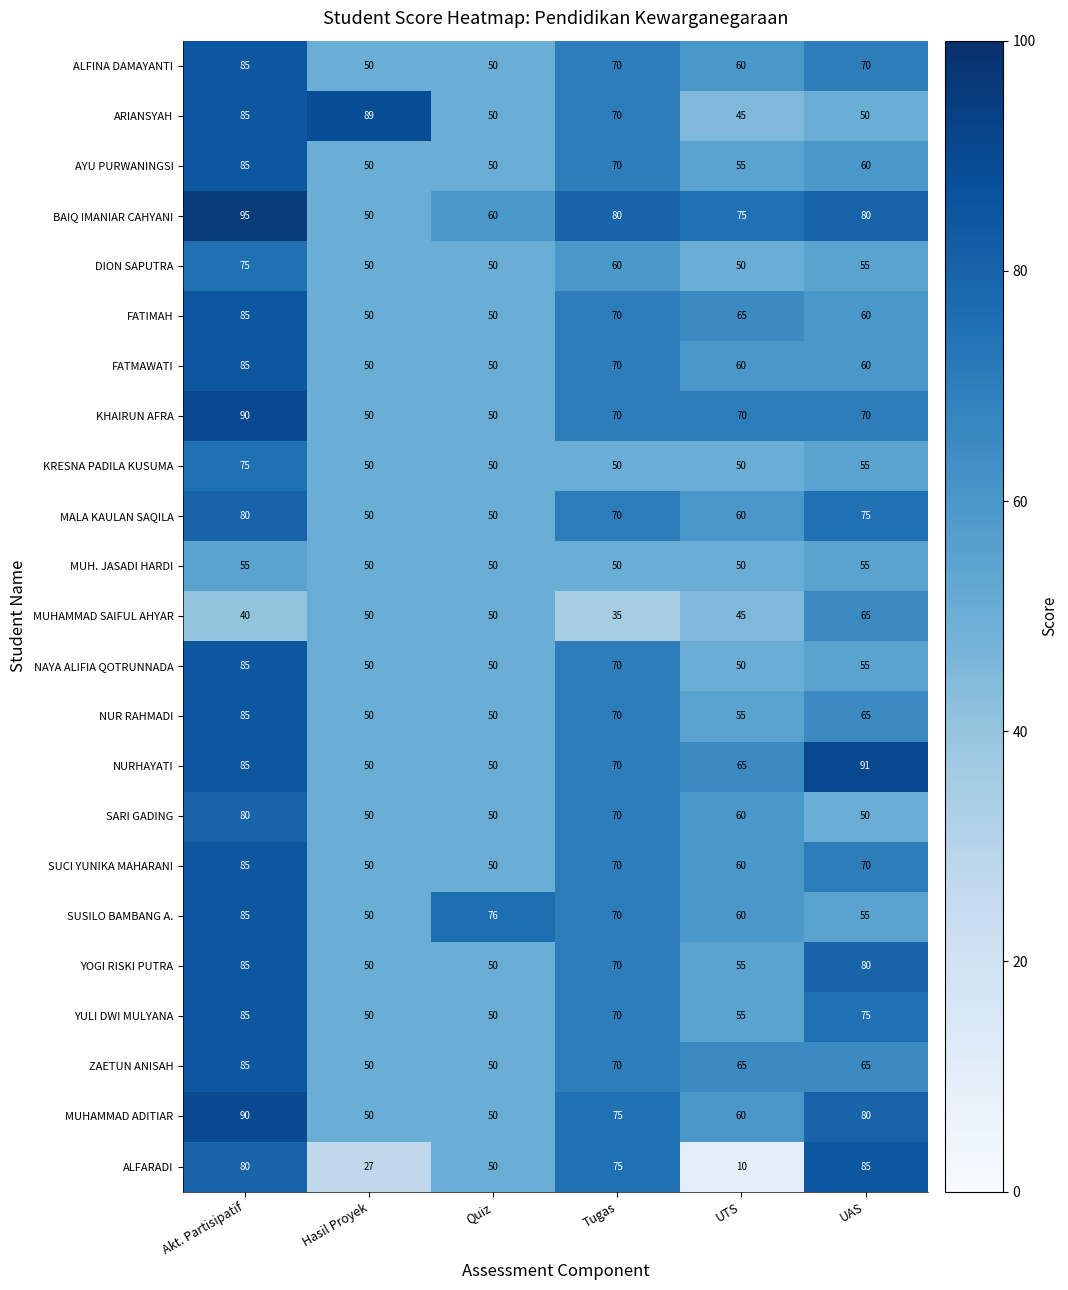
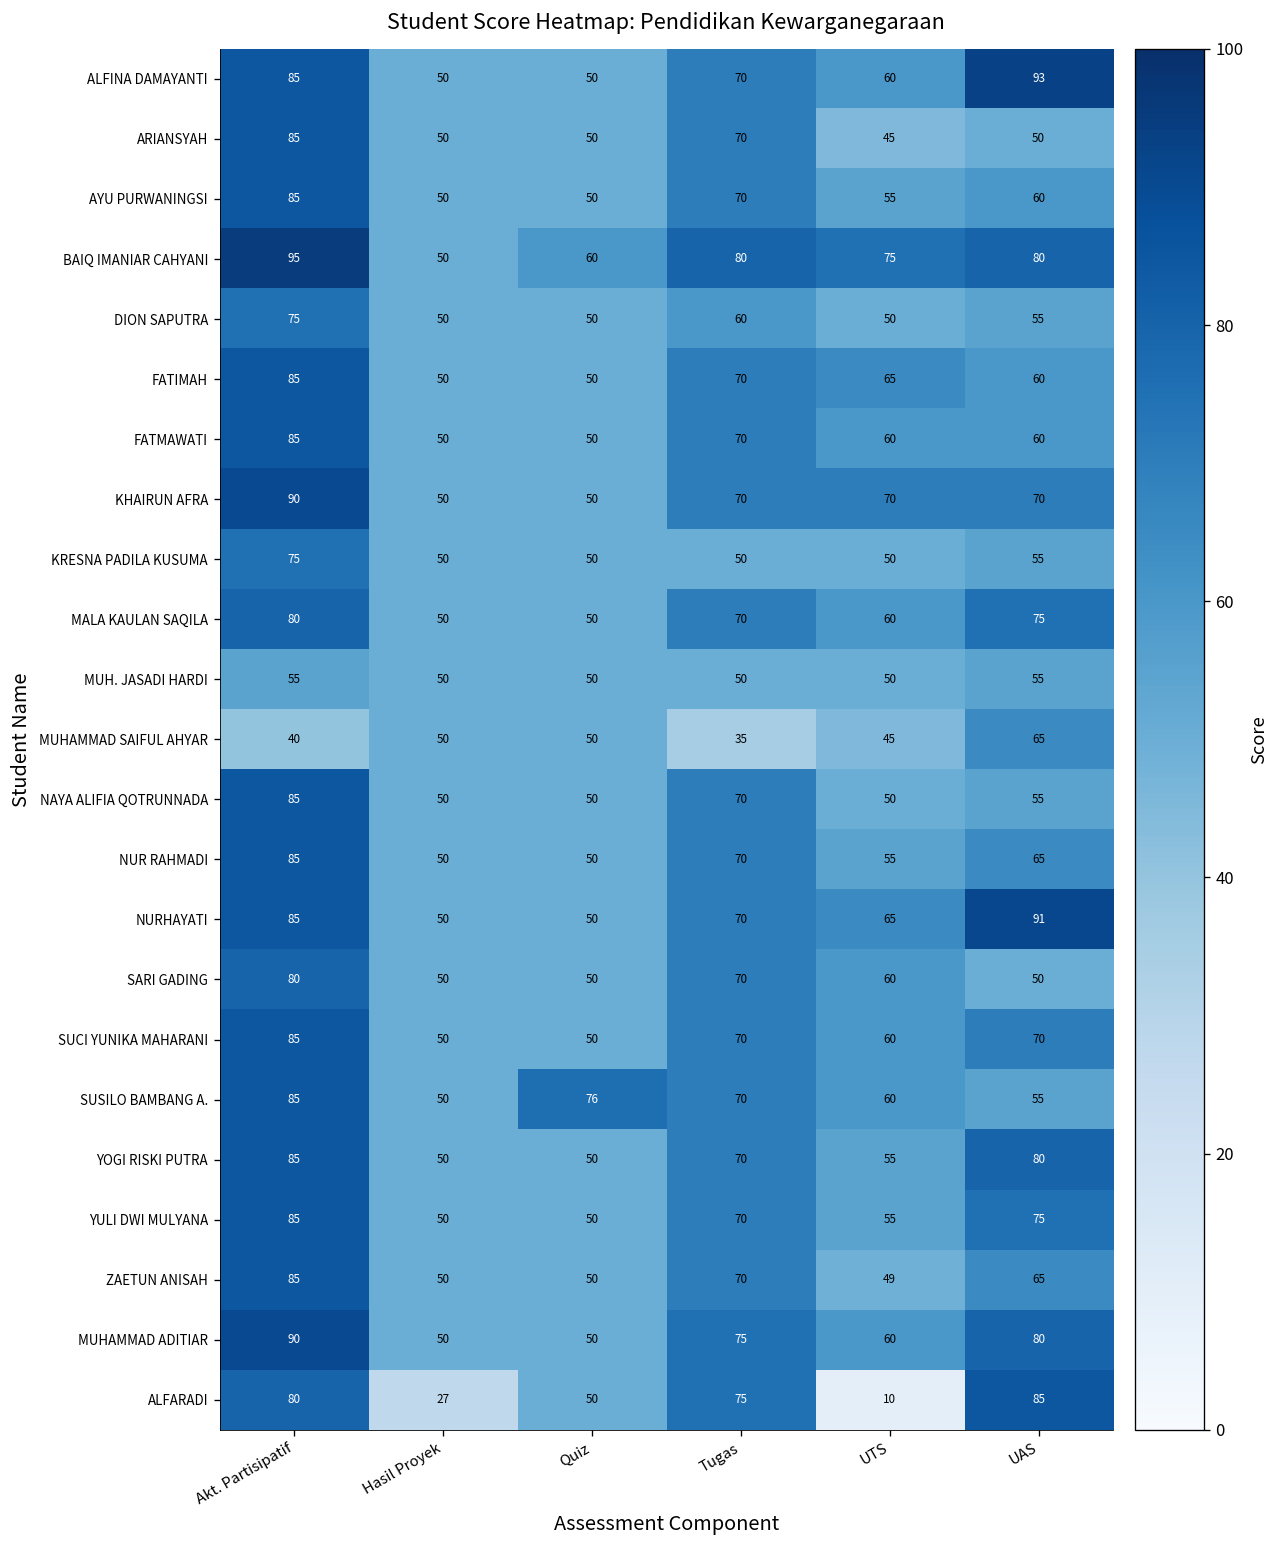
ALFINA DAMAYANTI, UAS: 70 -> 93
ARIANSYAH, Hasil Proyek: 89 -> 50
ZAETUN ANISAH, UTS: 65 -> 49
